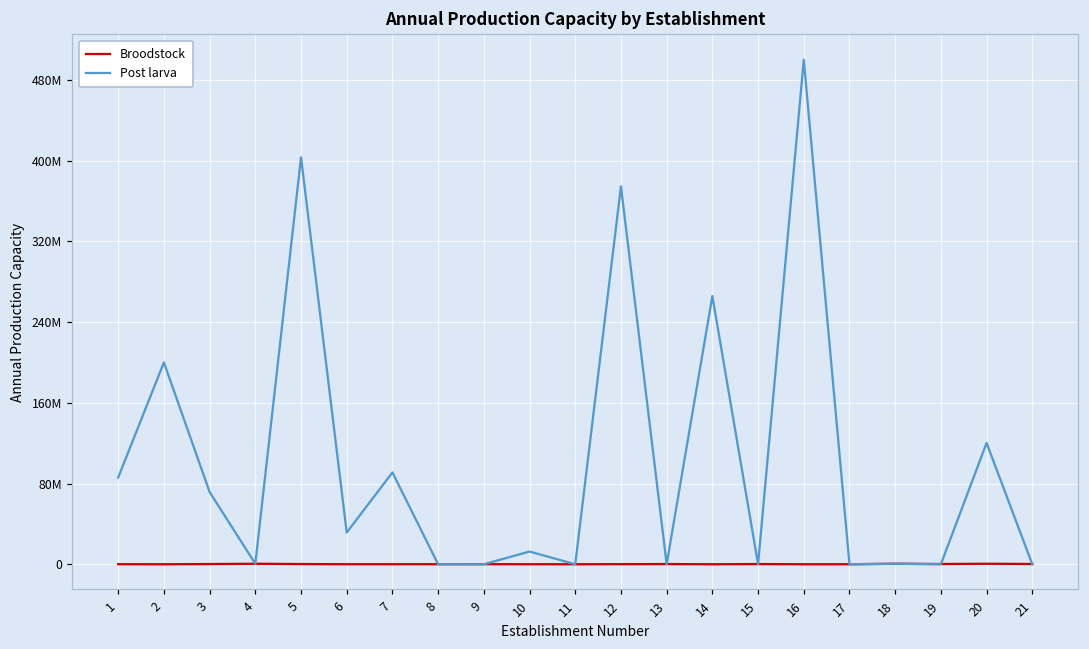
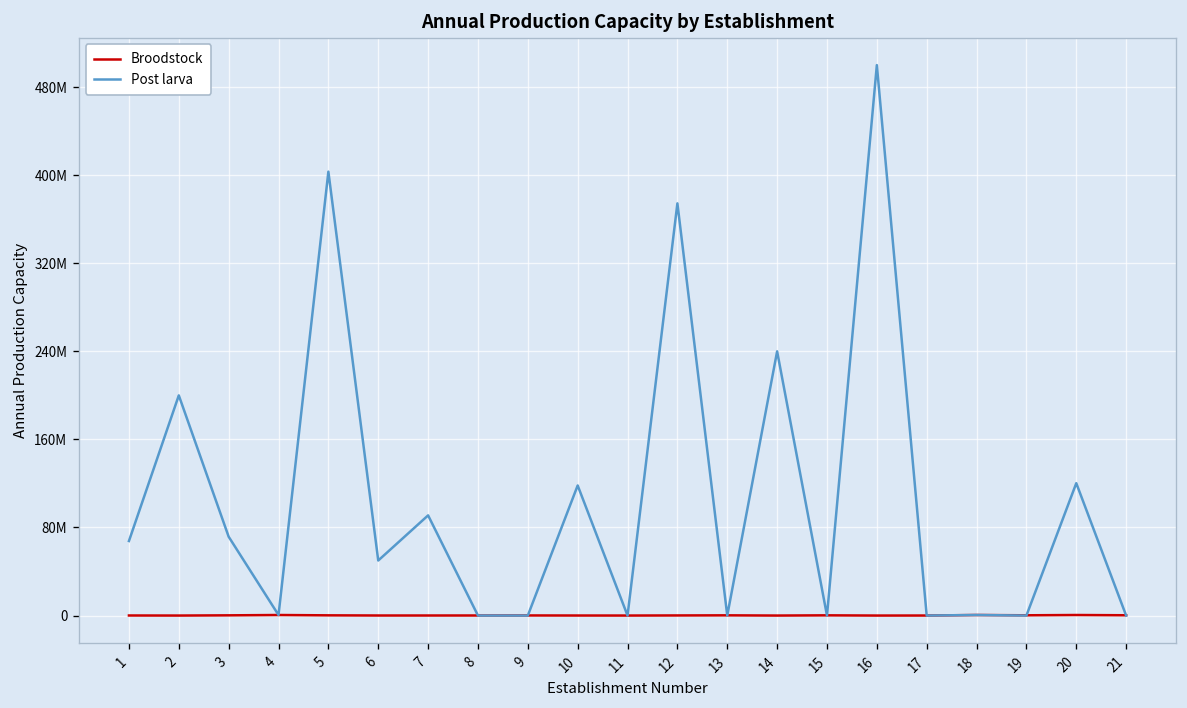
Post larva, 1: 90000000 -> 70000000
Post larva, 6: 30000000 -> 50000000
Post larva, 10: 10000000 -> 120000000
Post larva, 14: 270000000 -> 240000000
